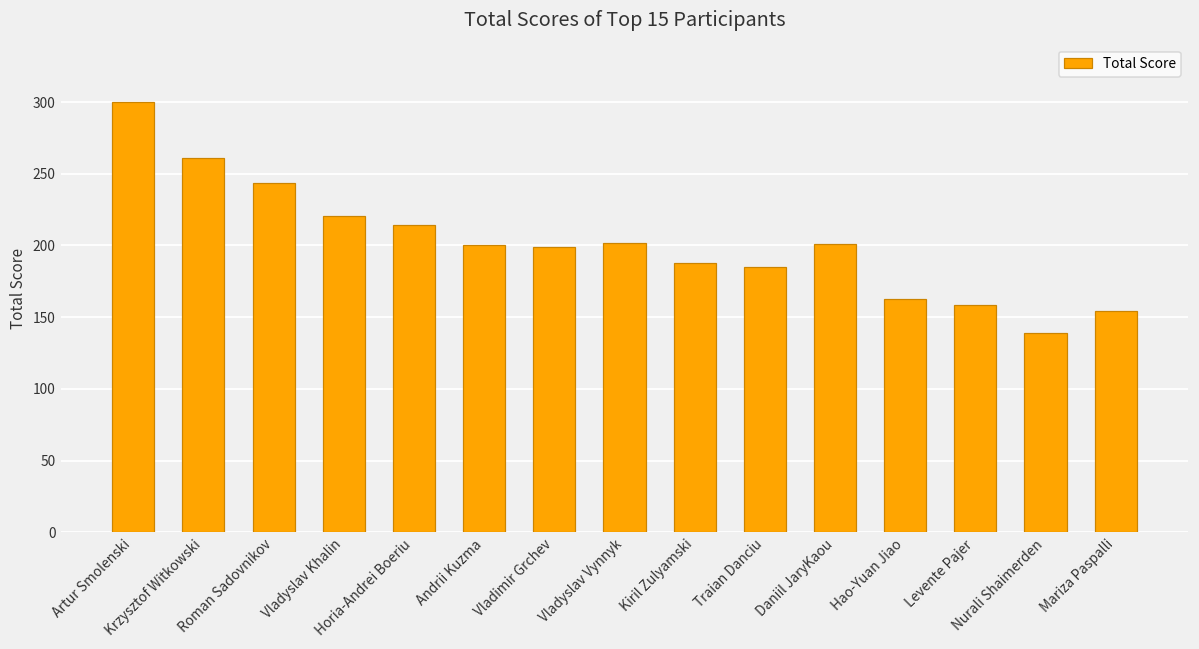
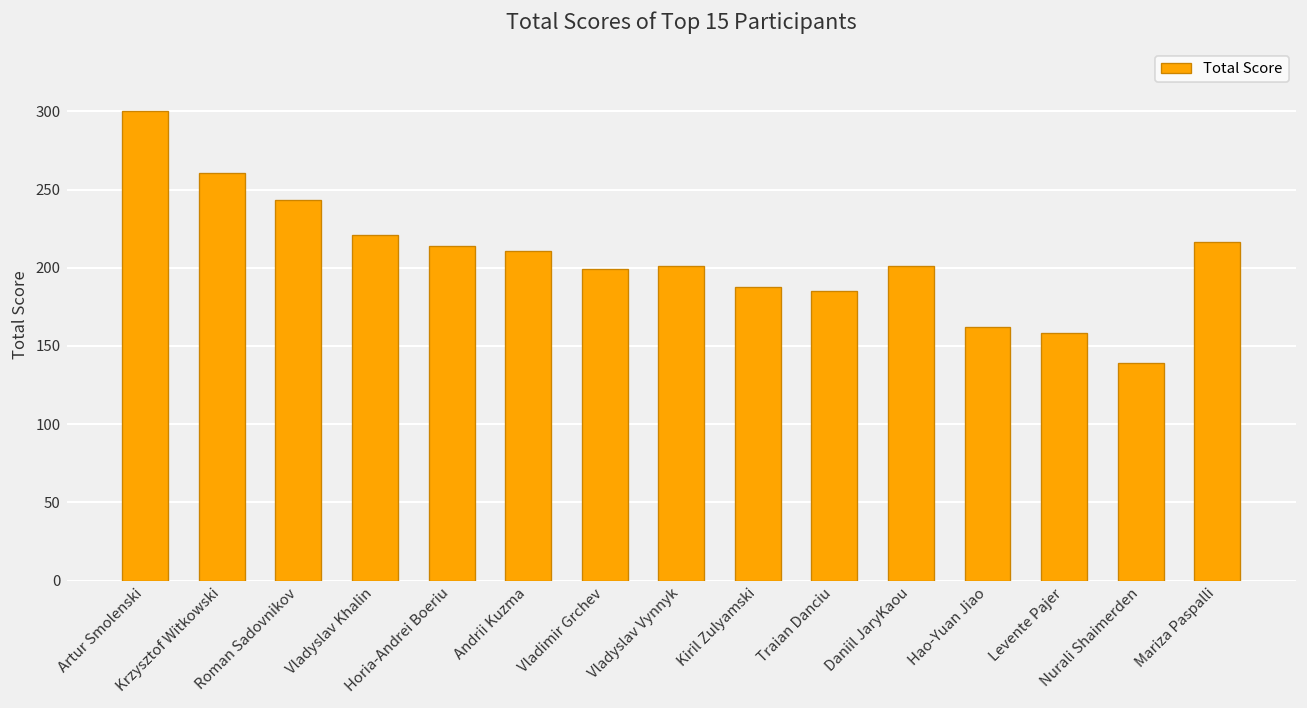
Andrii Kuzma: 200 -> 211
Mariza Paspalli: 154 -> 217
